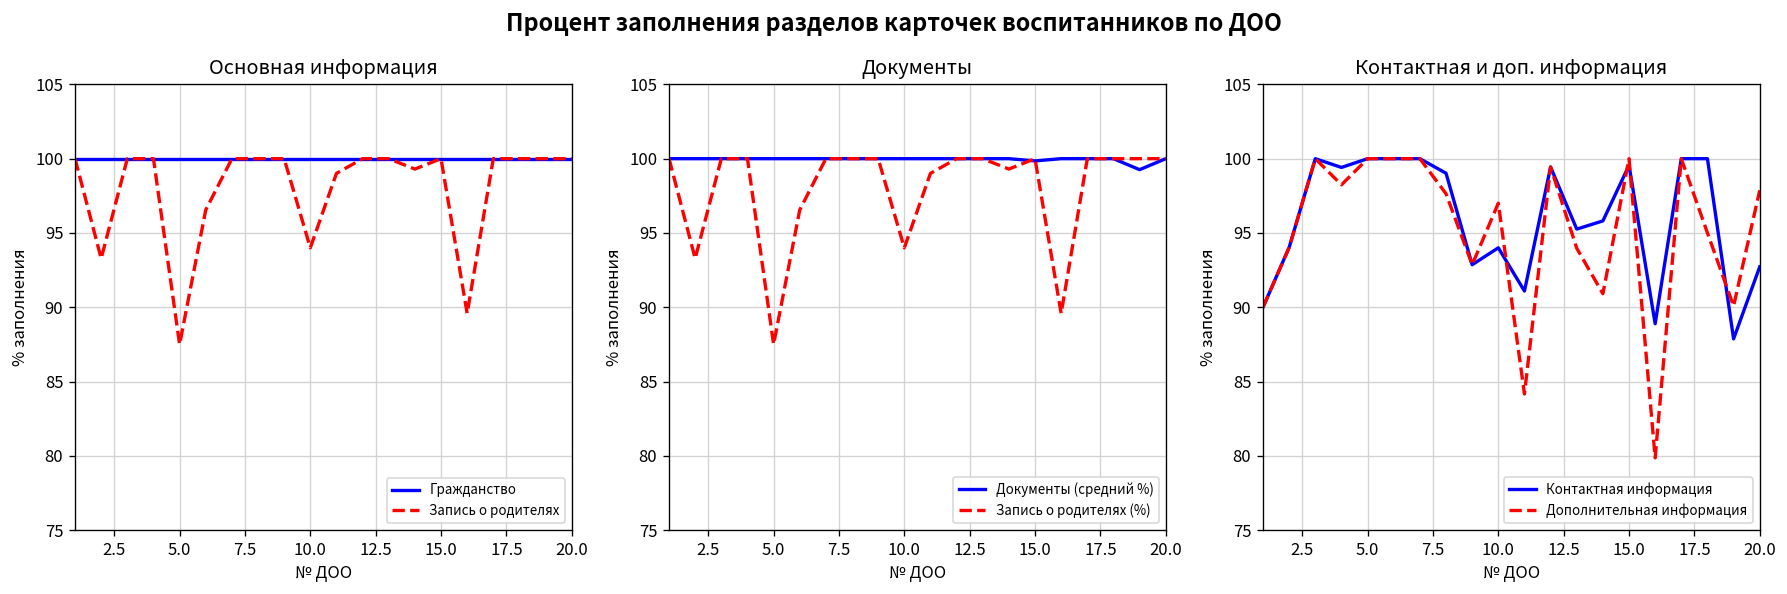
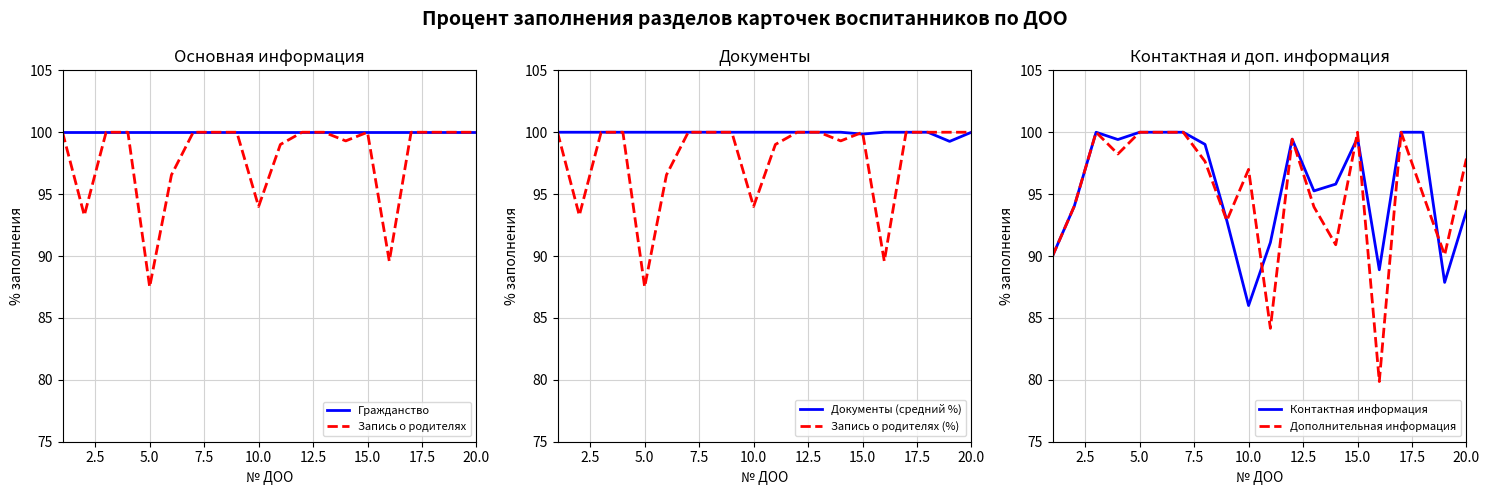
Контактная и доп. информация, Контактная информация, 10.0: 94 -> 86
Контактная и доп. информация, Контактная информация, 20.0: 92.7 -> 93.6
